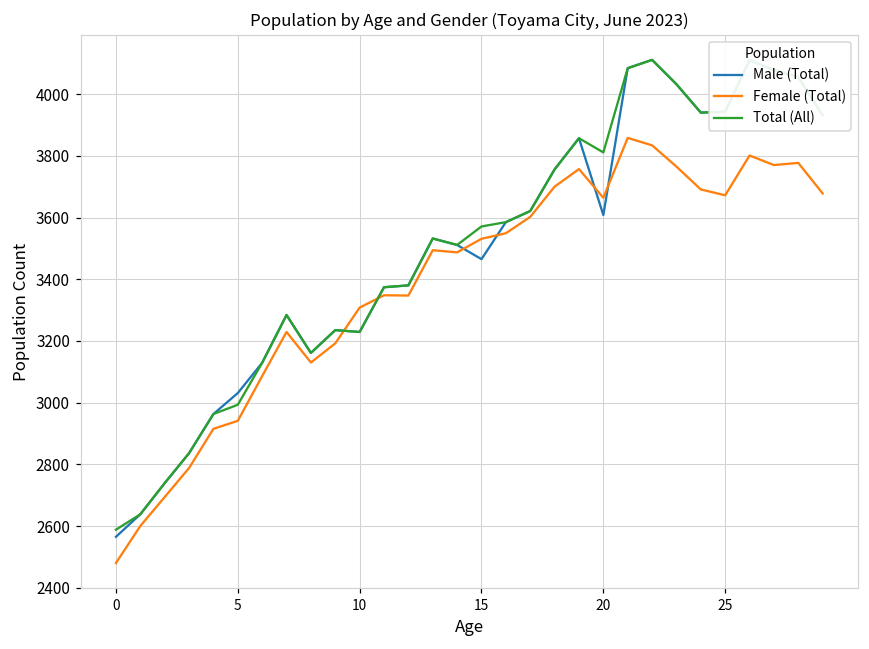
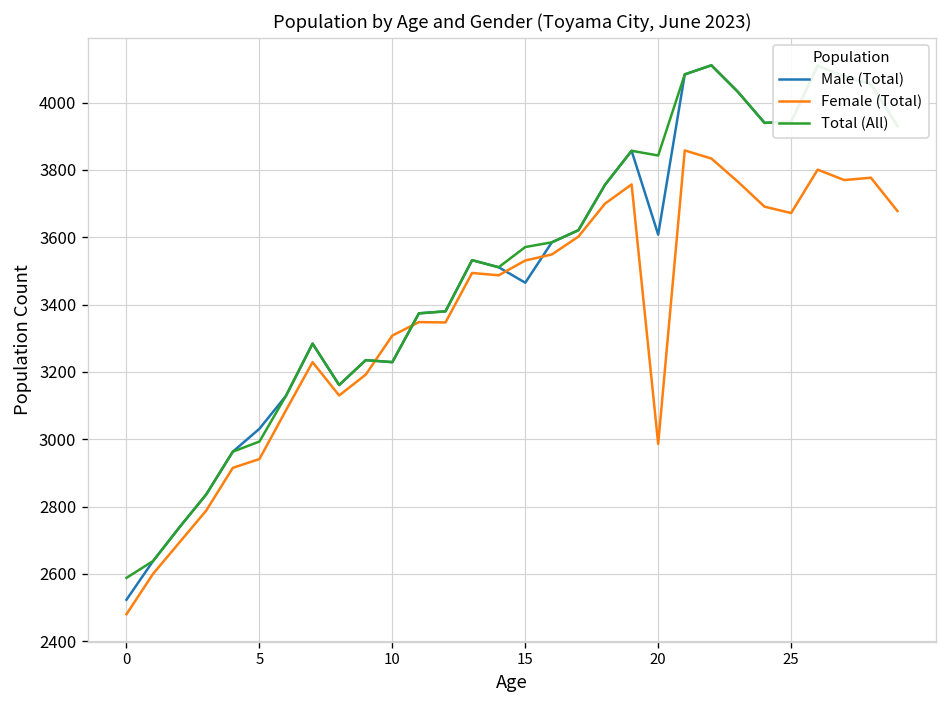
Male (Total), 0: 2570 -> 2520
Female (Total), 20: 3660 -> 2990
Total (All), 20: 3810 -> 3840
